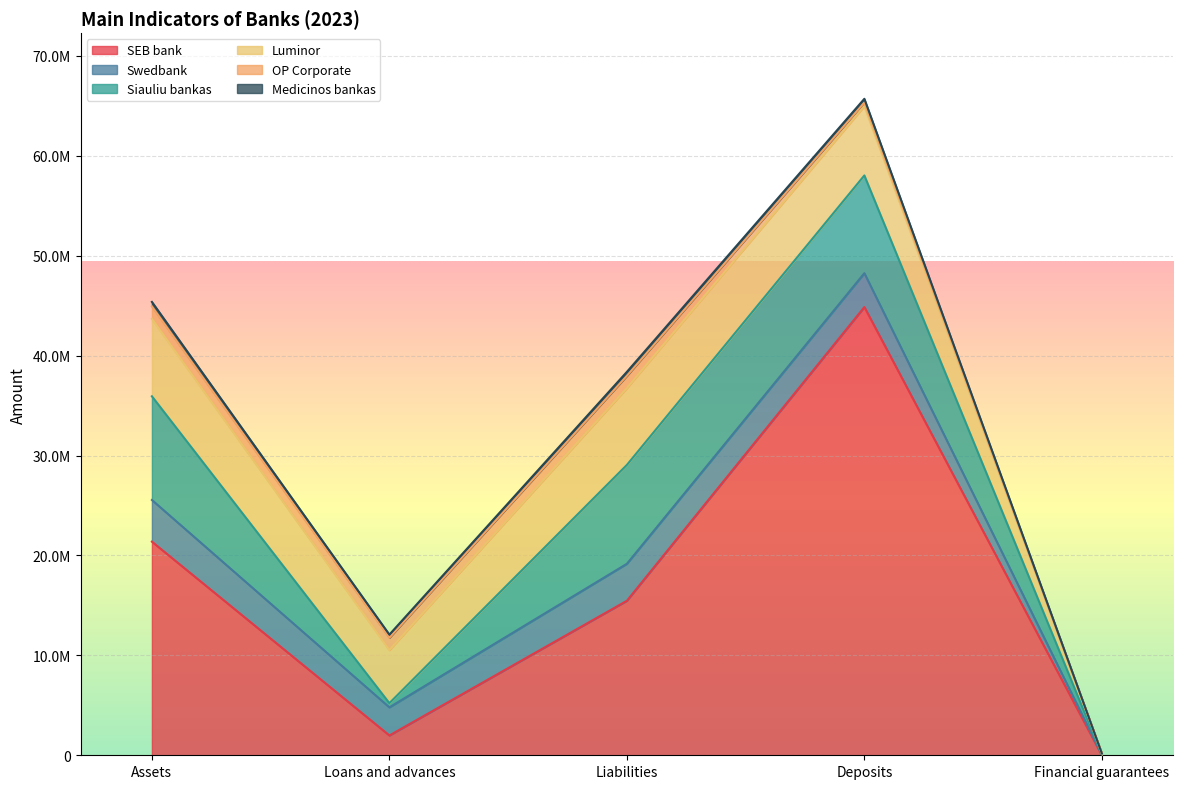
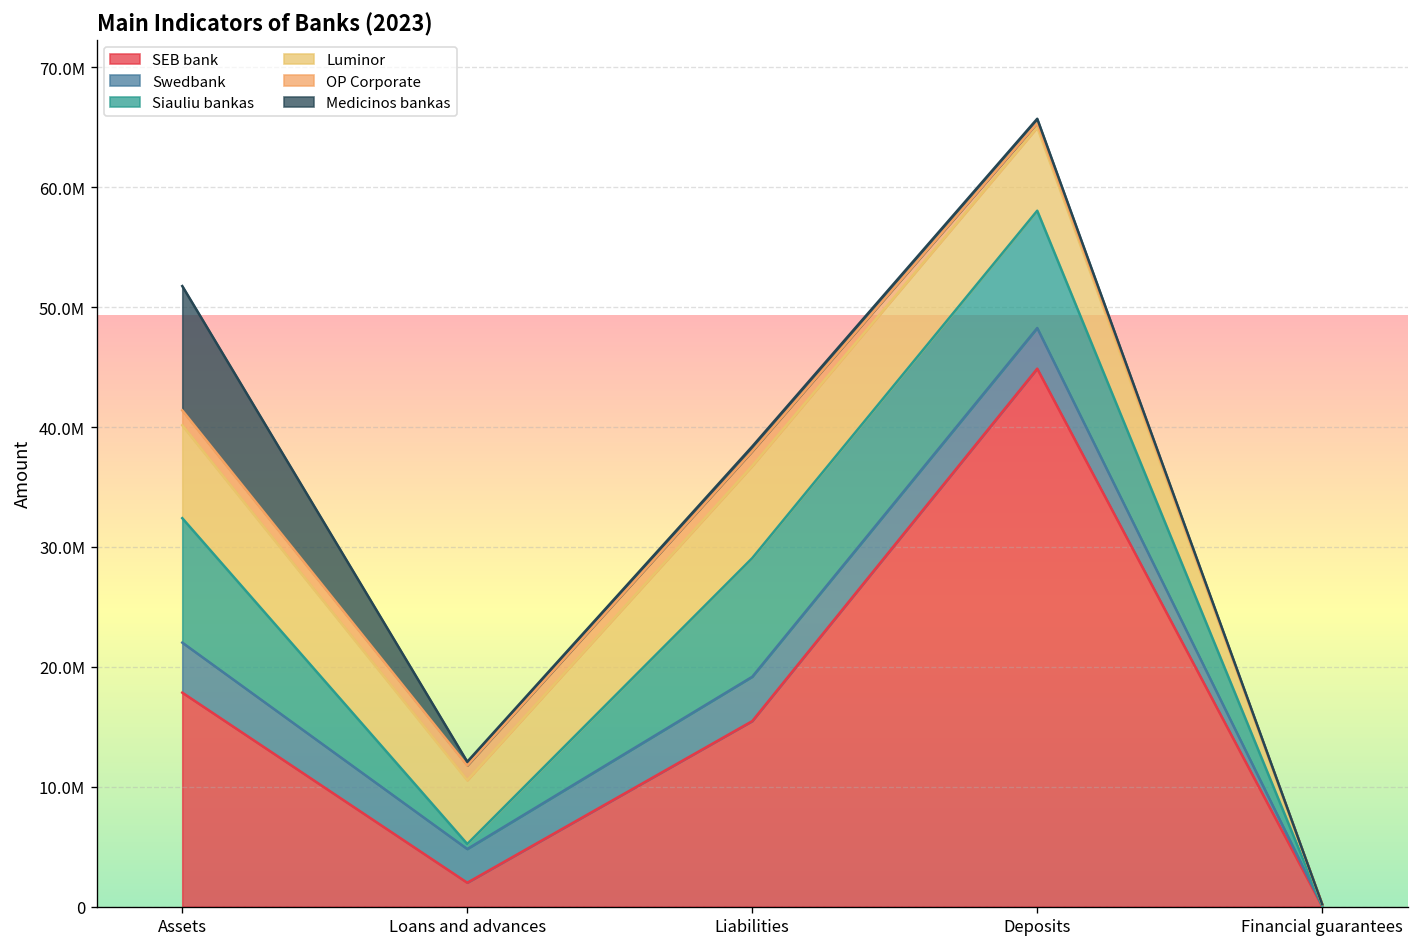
SEB bank, Assets: 21000000 -> 18000000
Medicinos bankas, Assets: 0 -> 10000000
